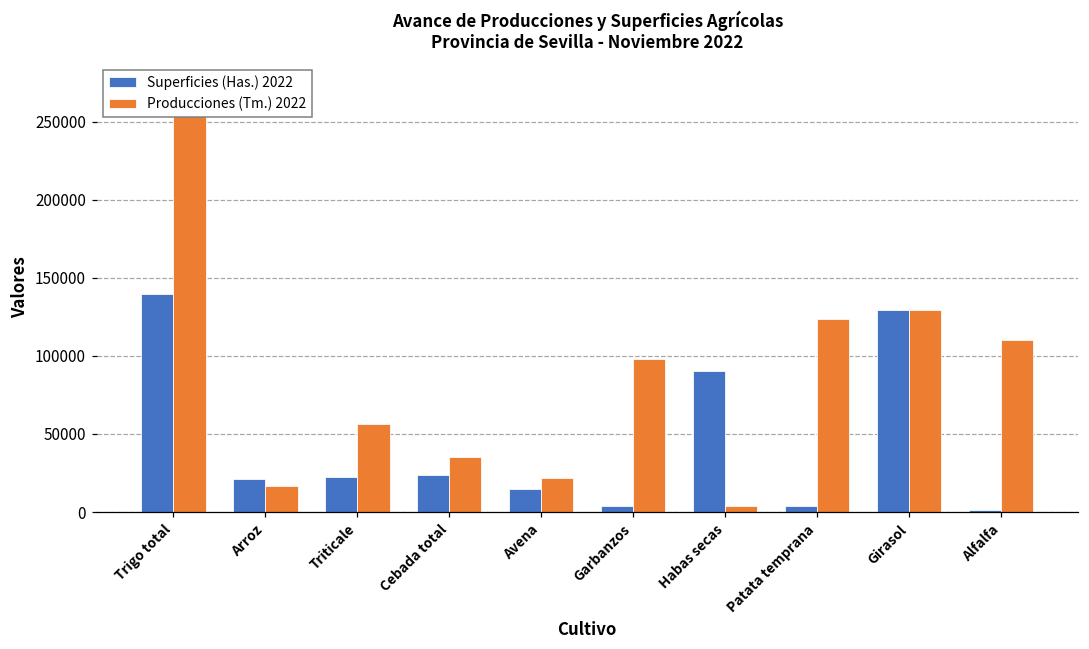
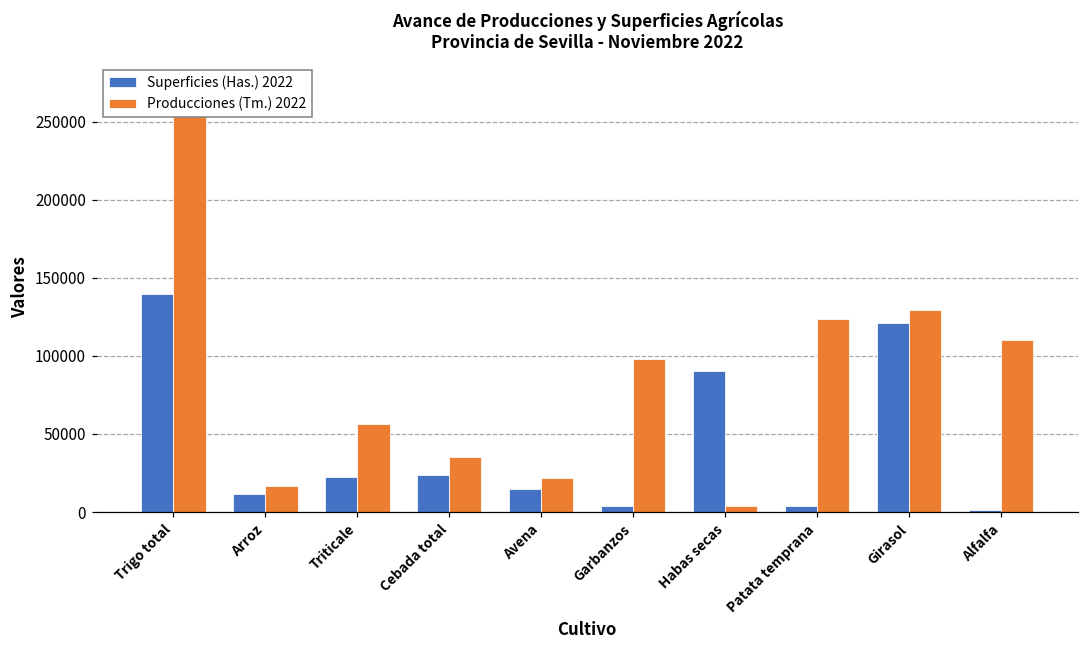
Superficies (Has.) 2022, Arroz: 21000 -> 12000
Superficies (Has.) 2022, Girasol: 129000 -> 121000
